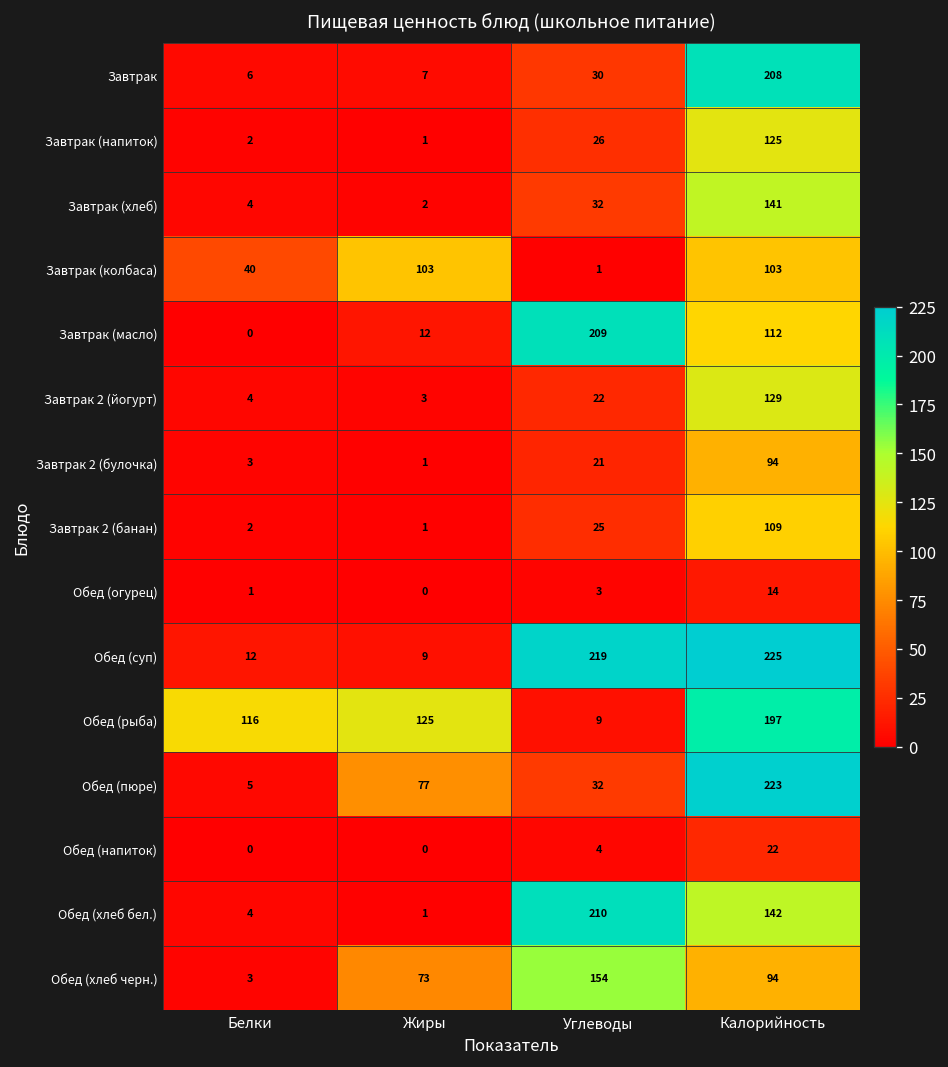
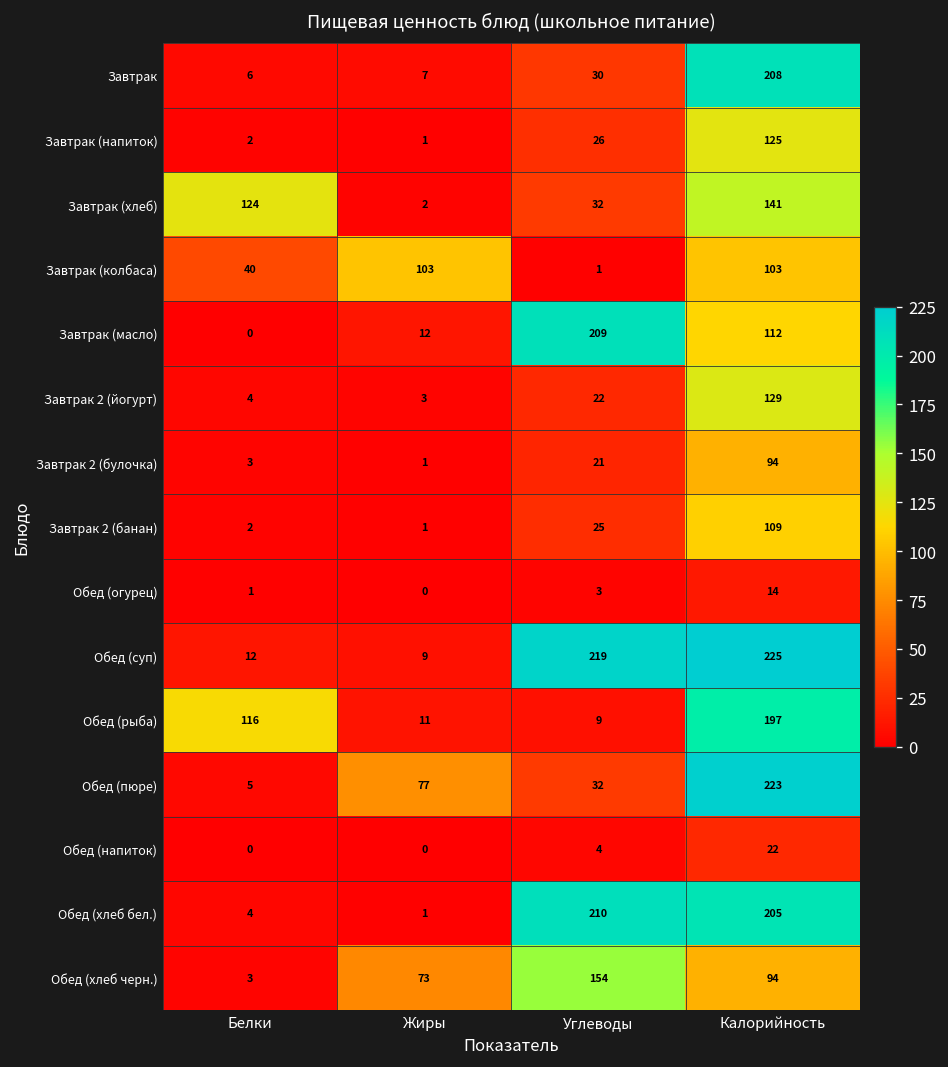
Завтрак (хлеб), Белки: 4 -> 124
Обед (рыба), Жиры: 125 -> 11
Обед (хлеб бел.), Калорийность: 142 -> 205
